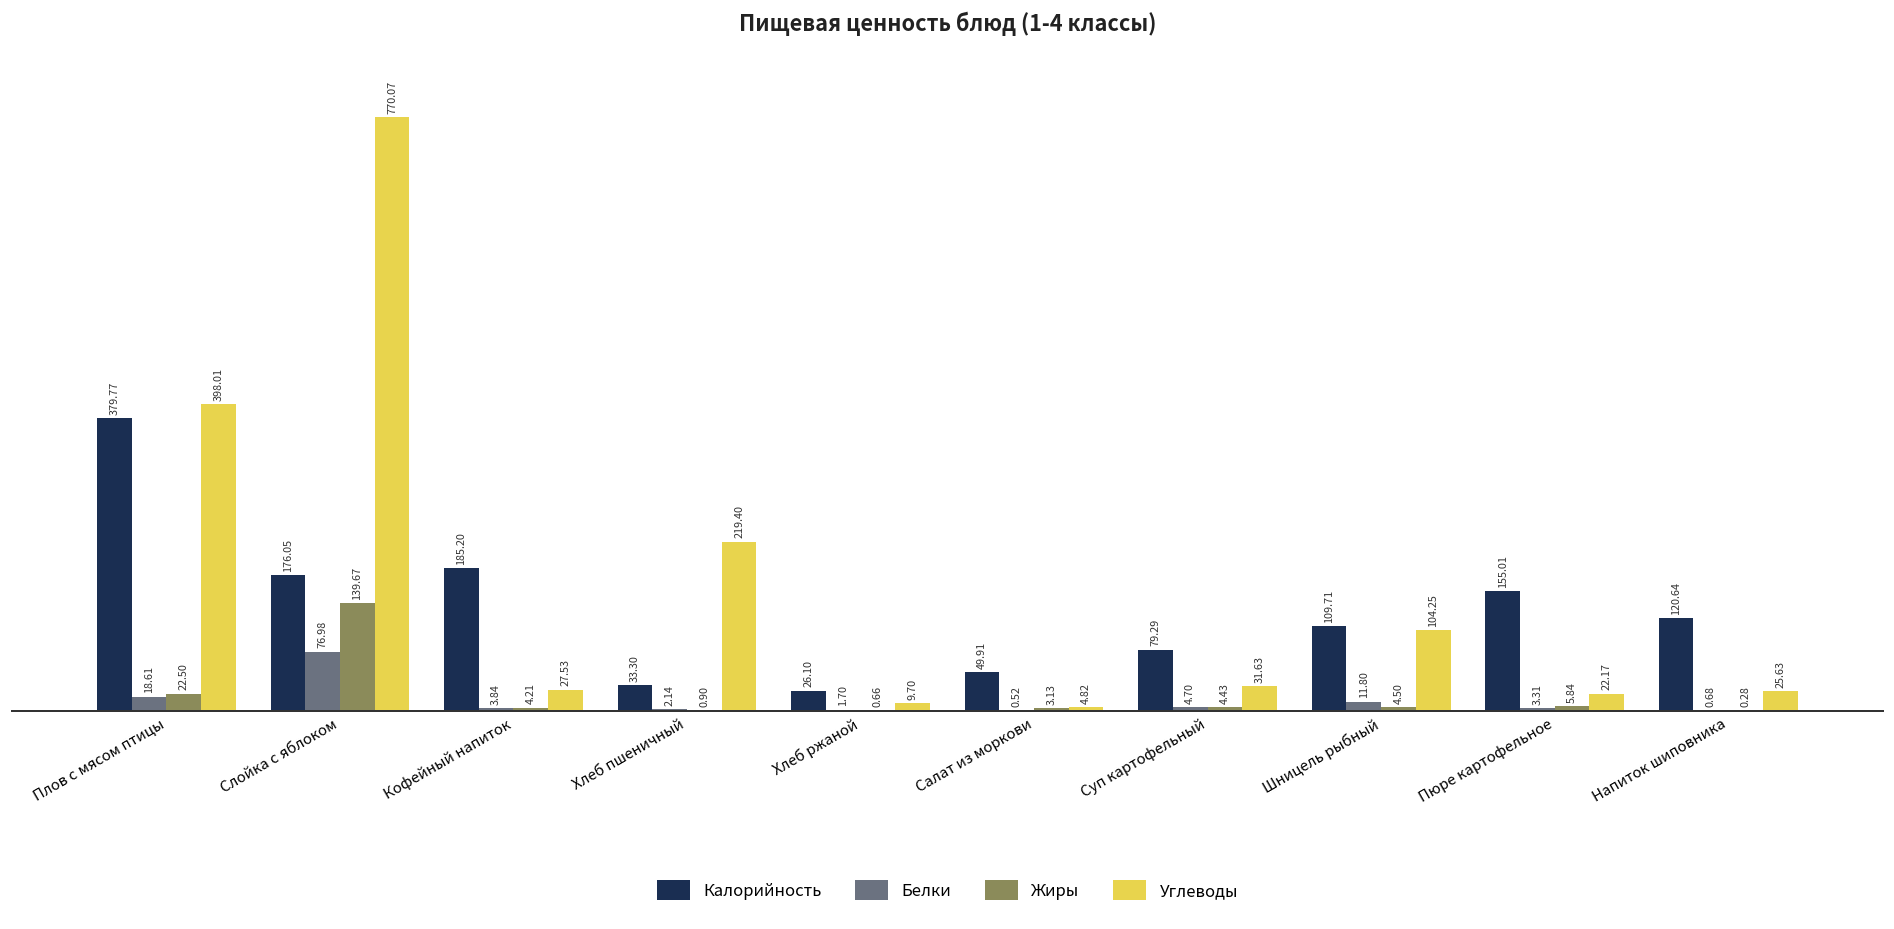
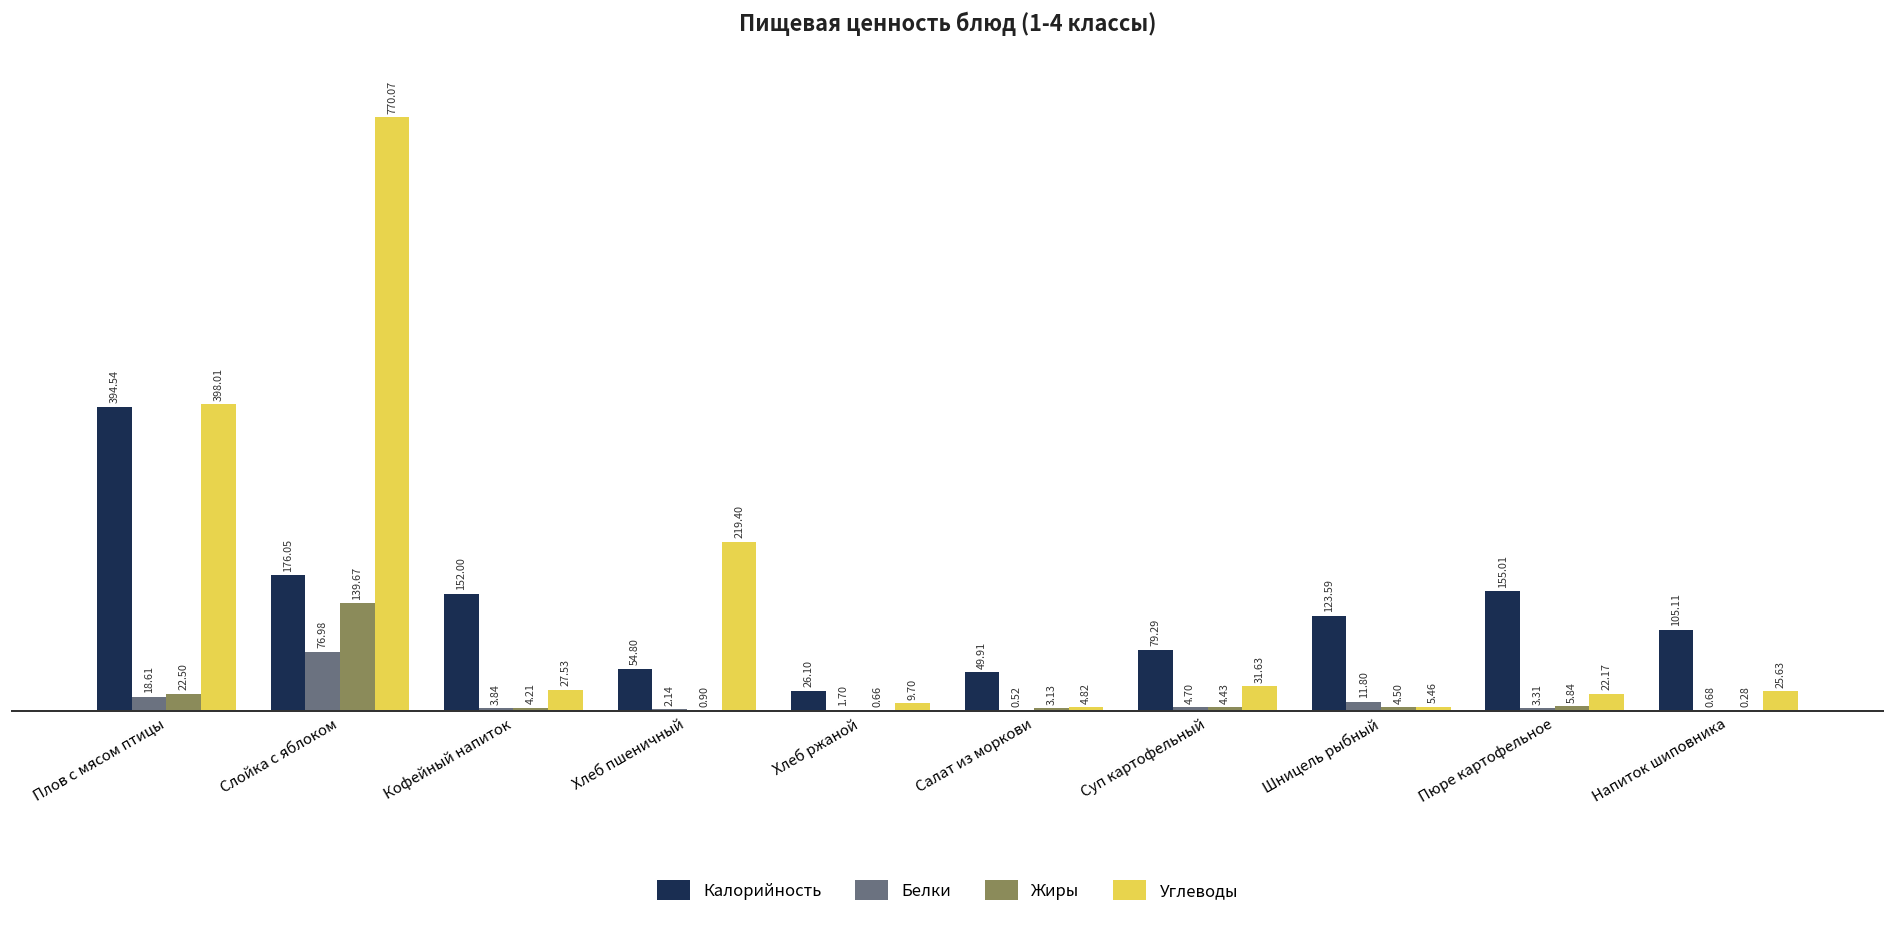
Калорийность, Плов с мясом птицы: 379.77 -> 394.54
Калорийность, Кофейный напиток: 185.20 -> 152.00
Калорийность, Хлеб пшеничный: 33.30 -> 54.80
Калорийность, Шницель рыбный: 109.71 -> 123.59
Углеводы, Шницель рыбный: 104.25 -> 5.46
Калорийность, Напиток шиповника: 120.64 -> 105.11
